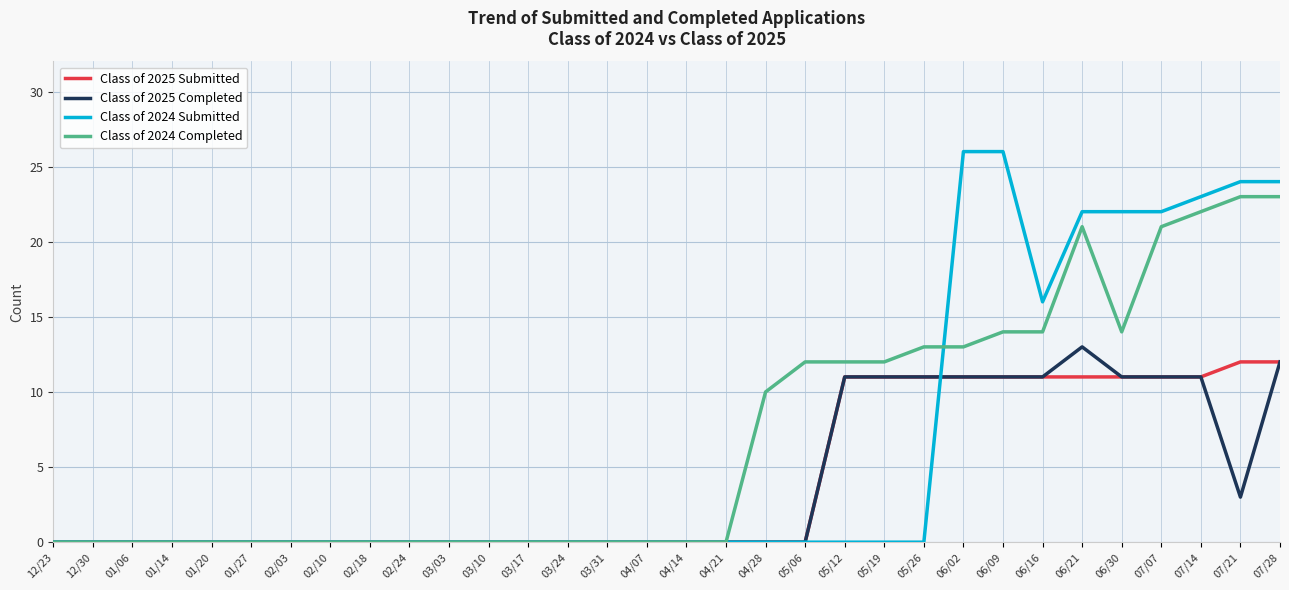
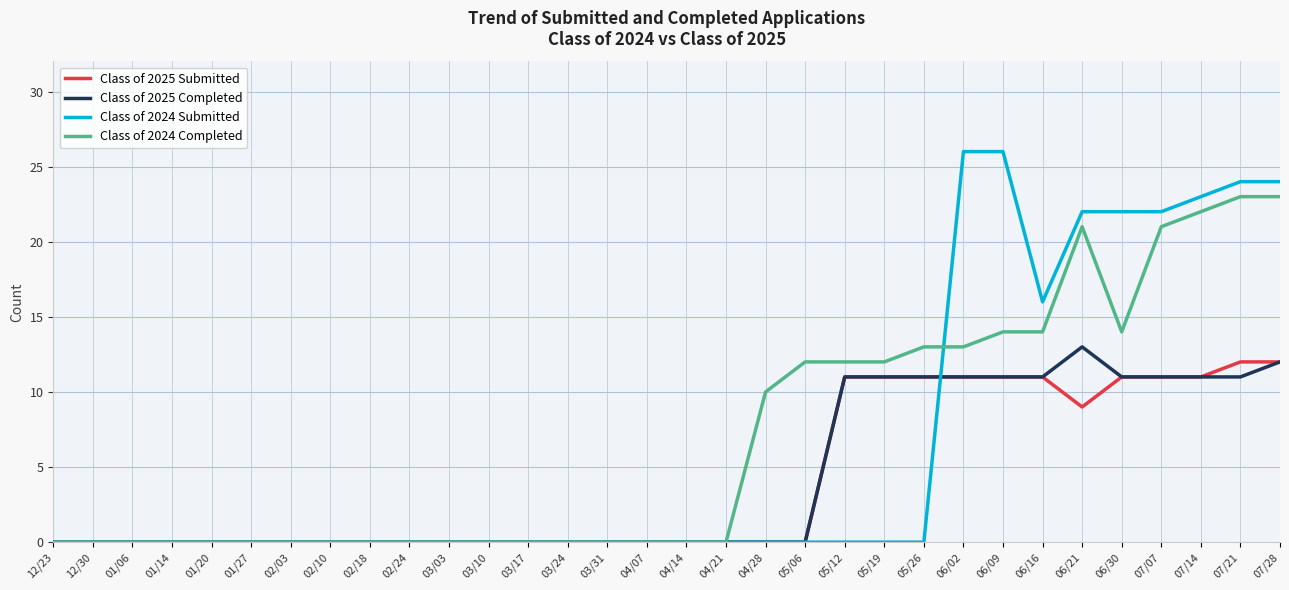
Class of 2025 Submitted, 06/21: 11 -> 9
Class of 2025 Completed, 07/21: 3 -> 11
